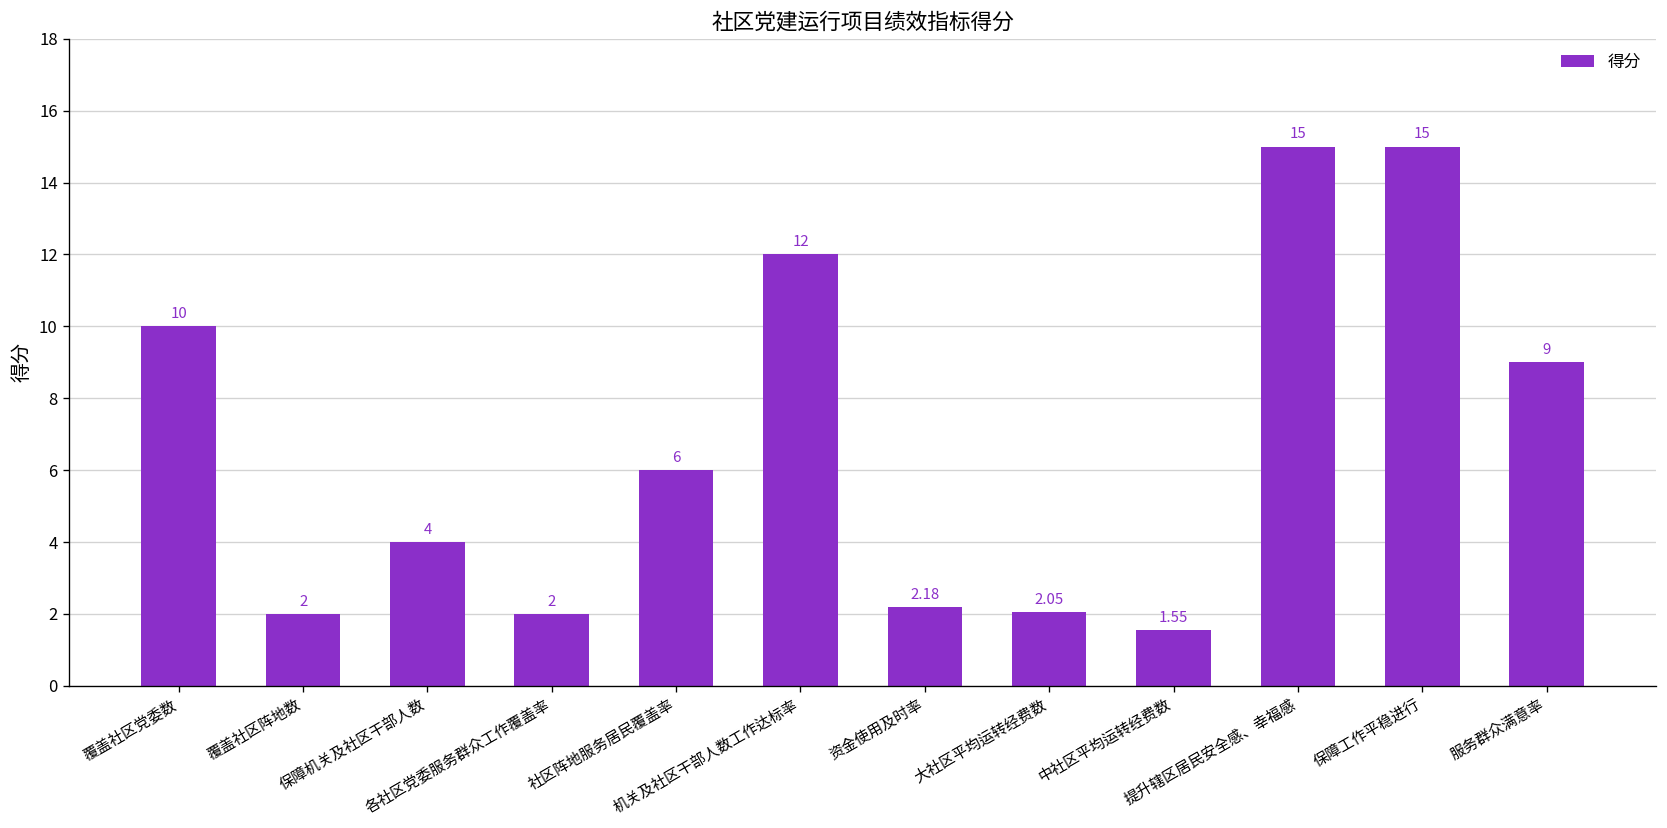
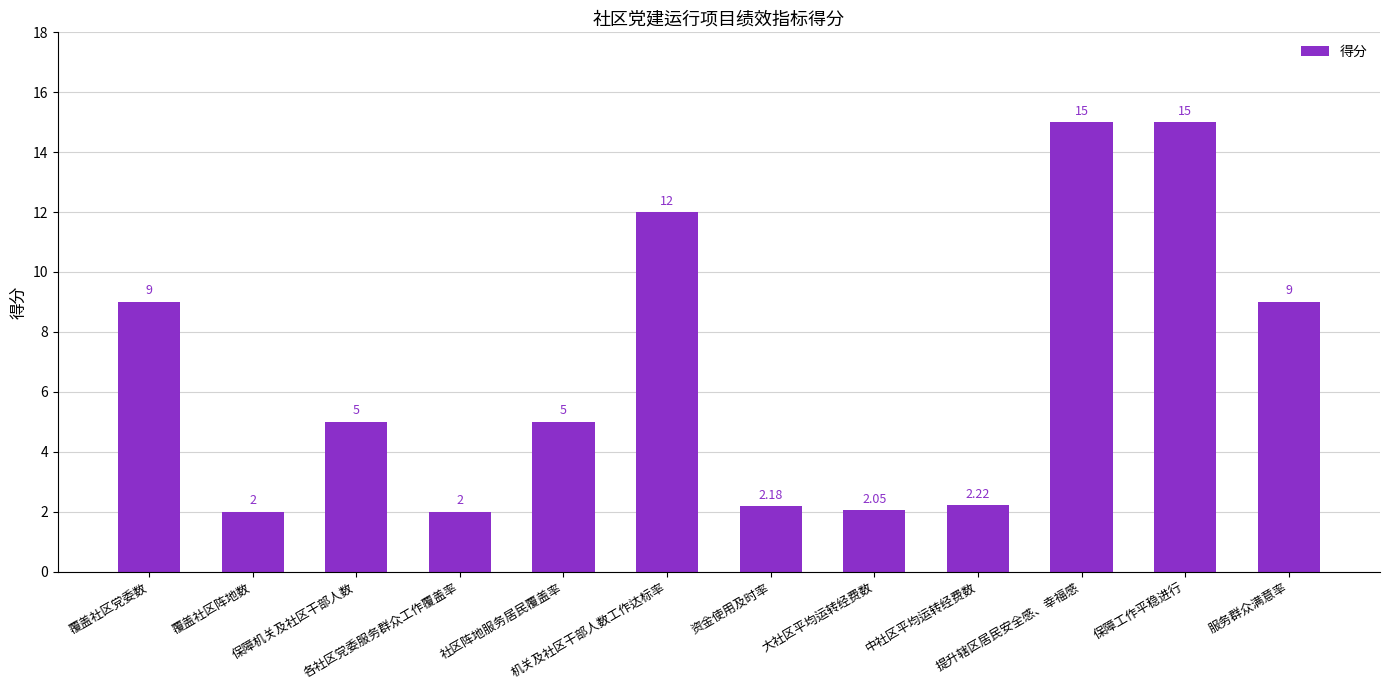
覆盖社区党委数: 10 -> 9
保障机关及社区干部人数: 4 -> 5
社区阵地服务居民覆盖率: 6 -> 5
中社区平均运转经费数: 1.55 -> 2.22
